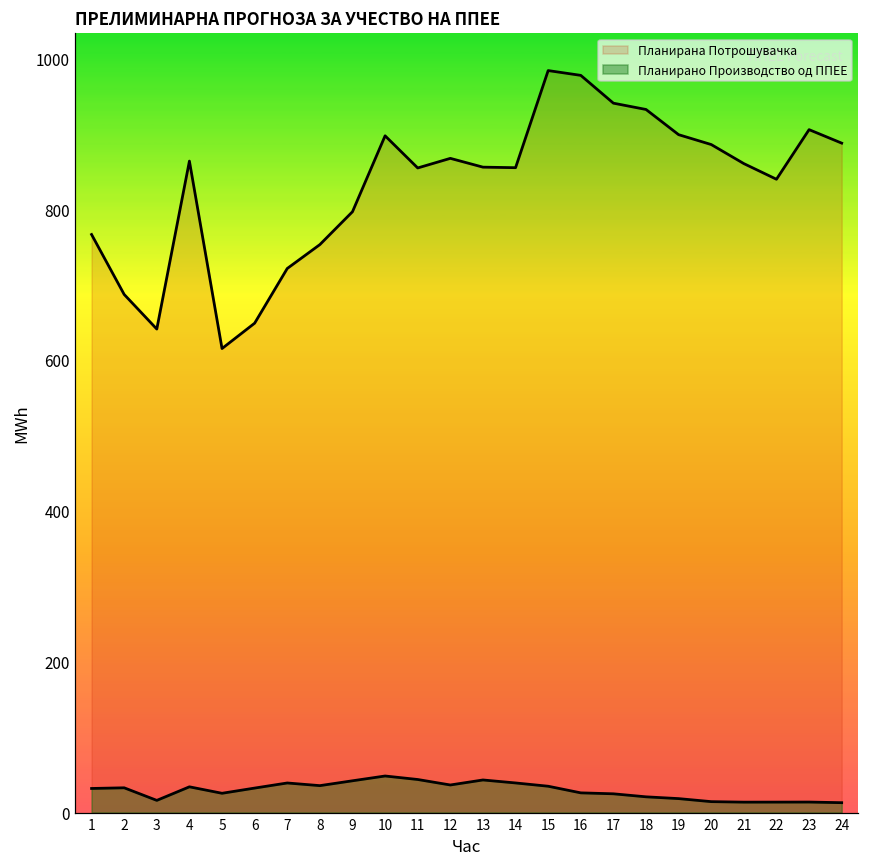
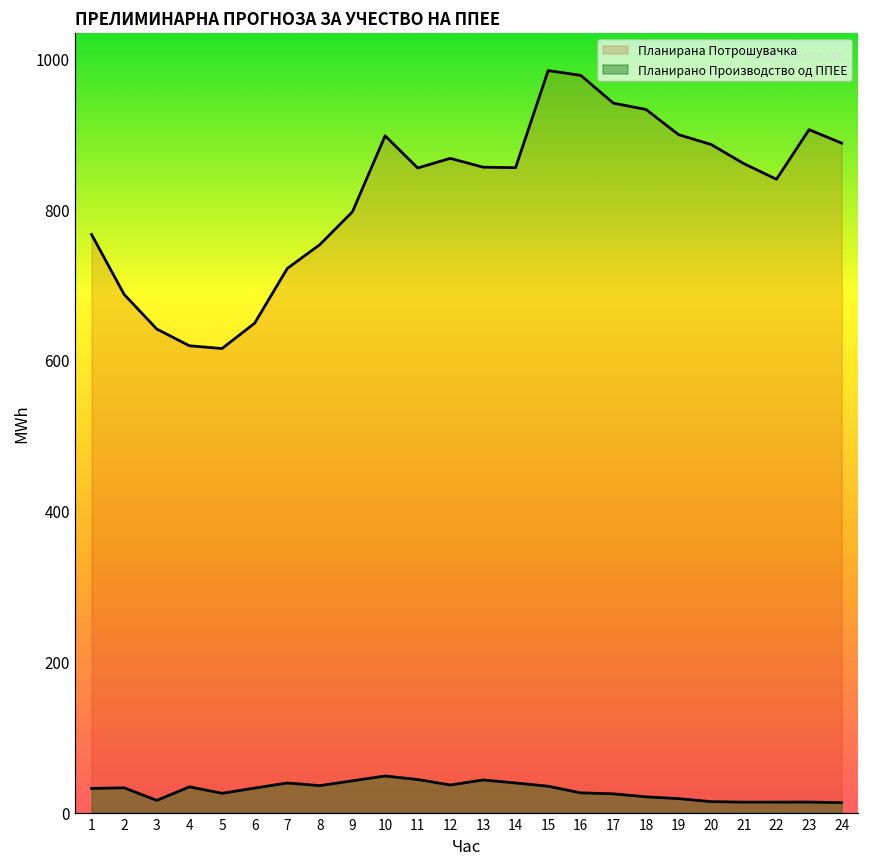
Планирана Потрошувачка, 4: 860 -> 620
